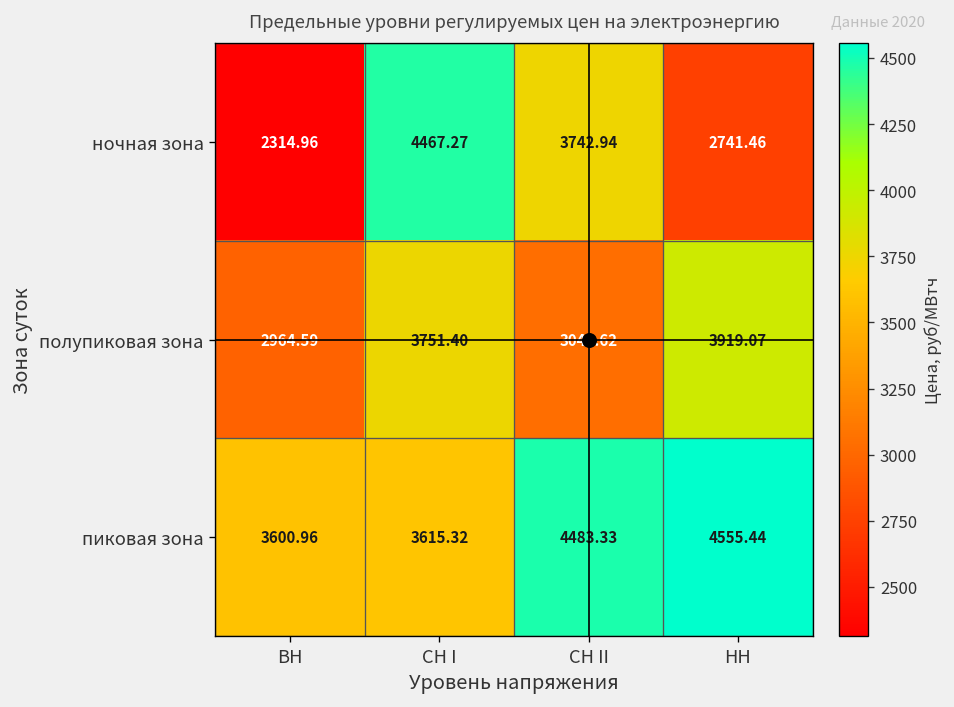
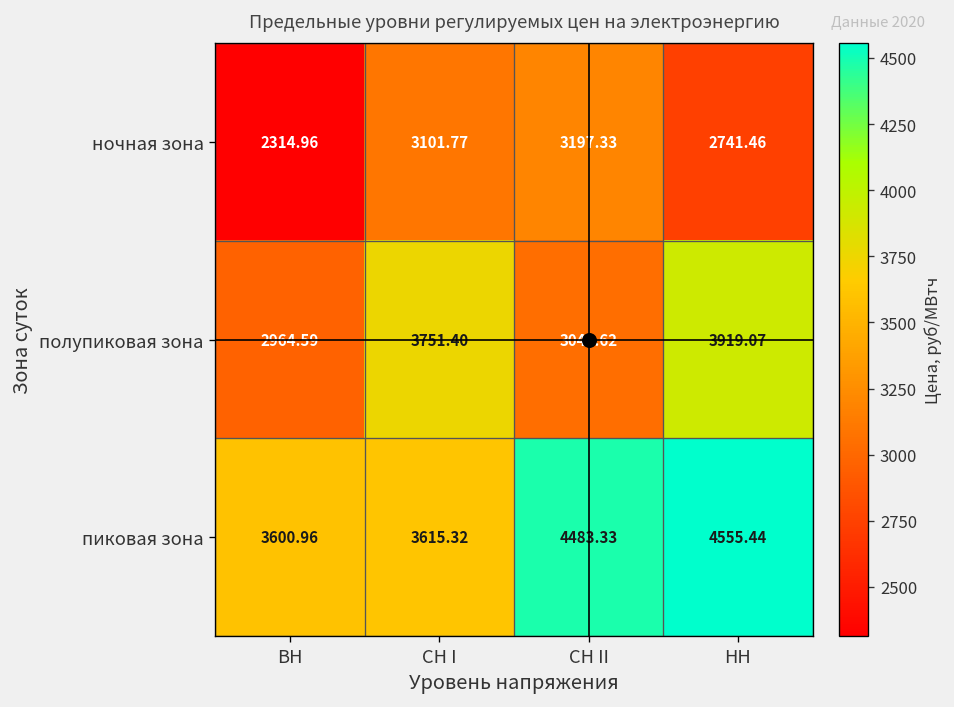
ночная зона, СН I: 4467.27 -> 3101.77
ночная зона, СН II: 3742.94 -> 3197.33
